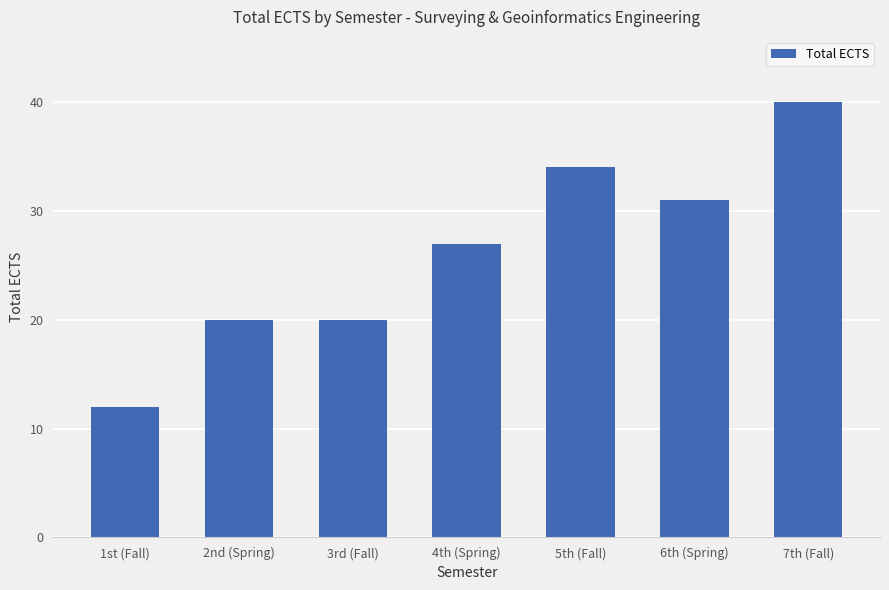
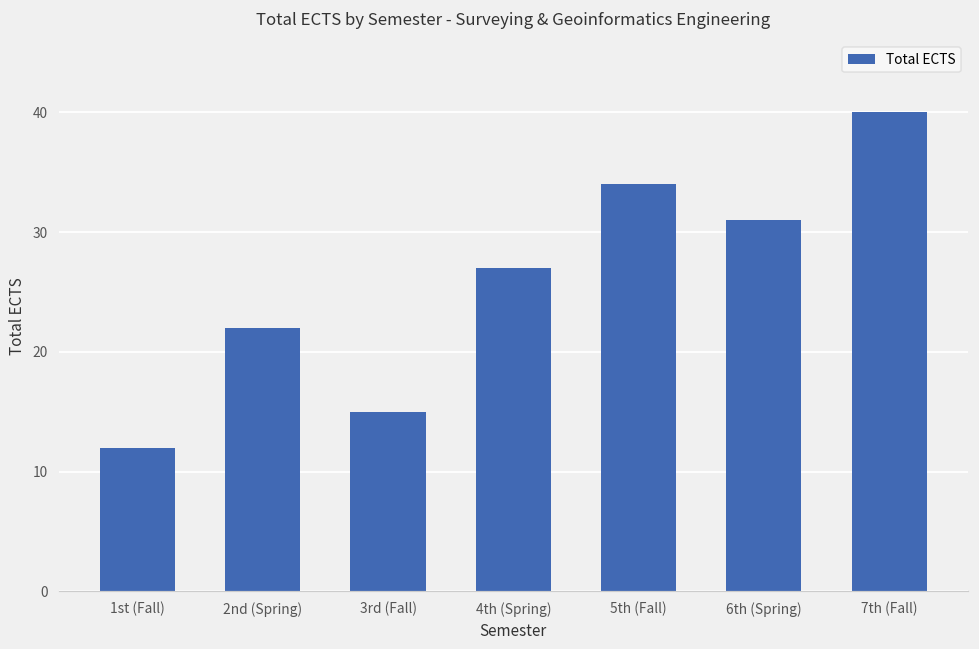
2nd (Spring): 20 -> 22
3rd (Fall): 20 -> 15
